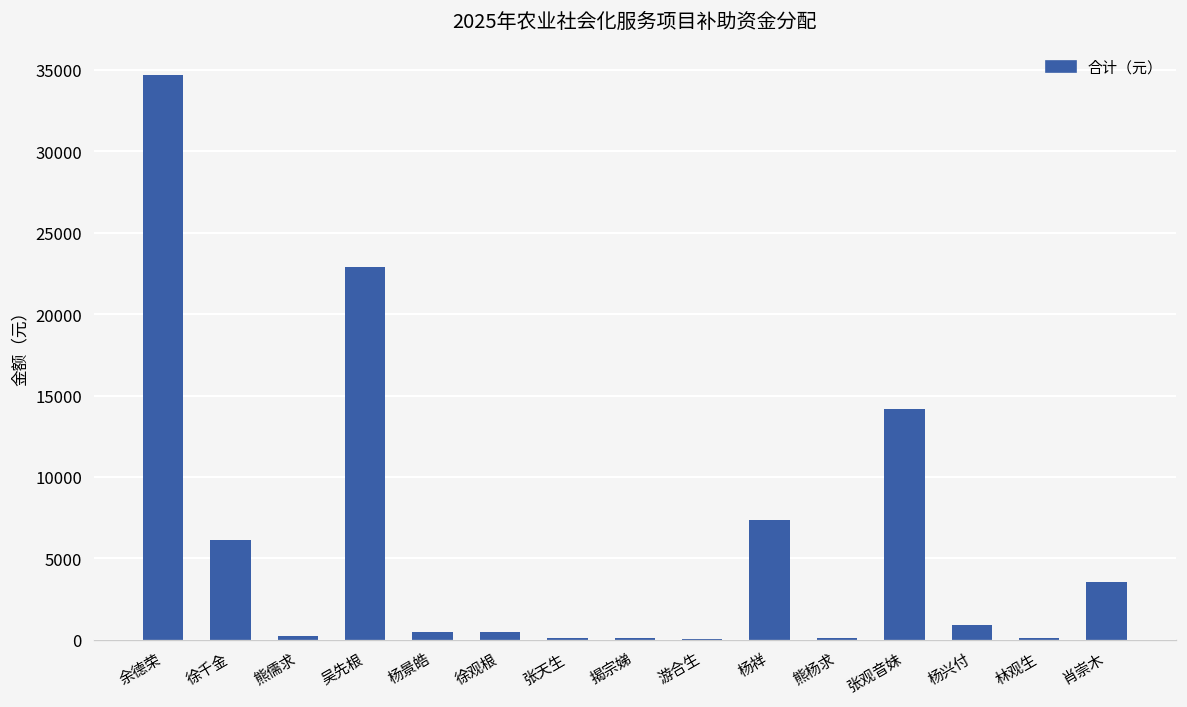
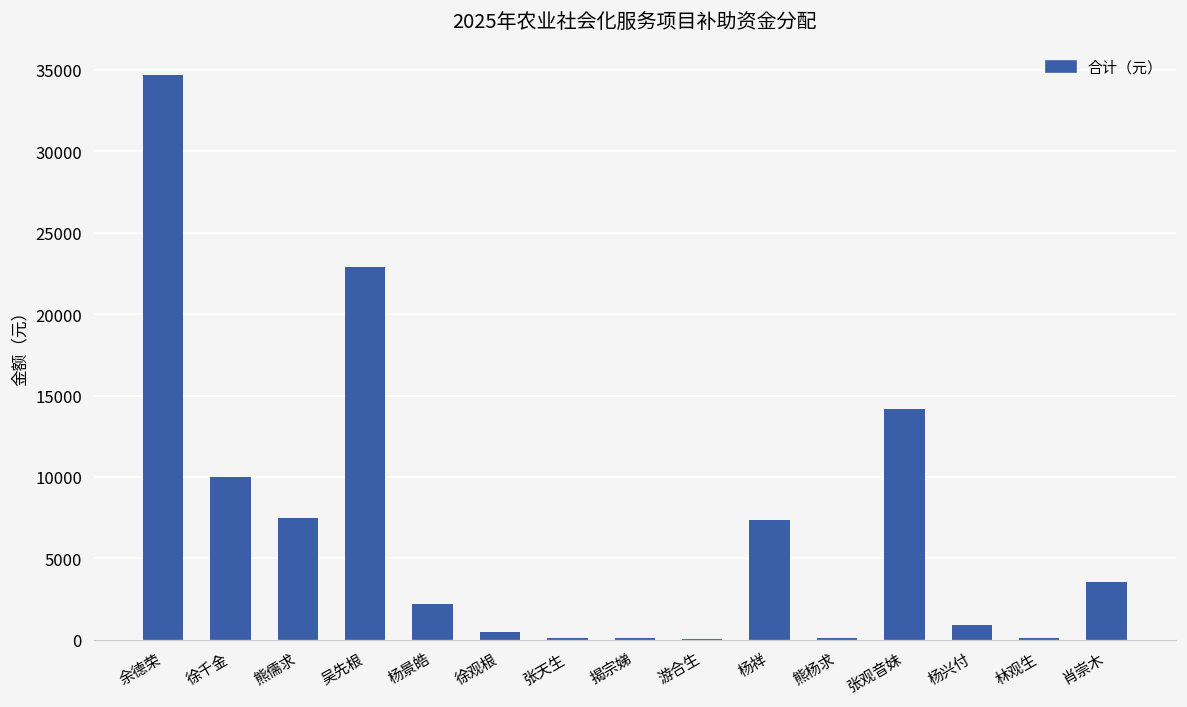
徐千金: 6100 -> 10000
熊儒求: 200 -> 7500
杨景皓: 500 -> 2200
